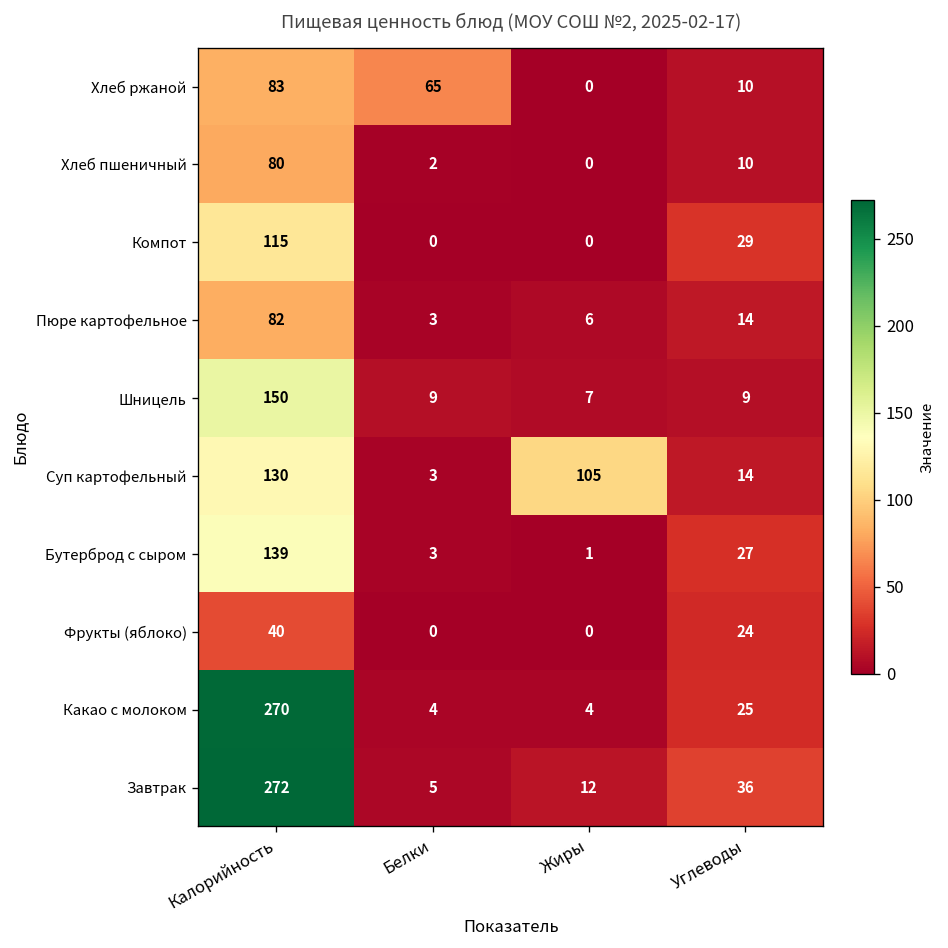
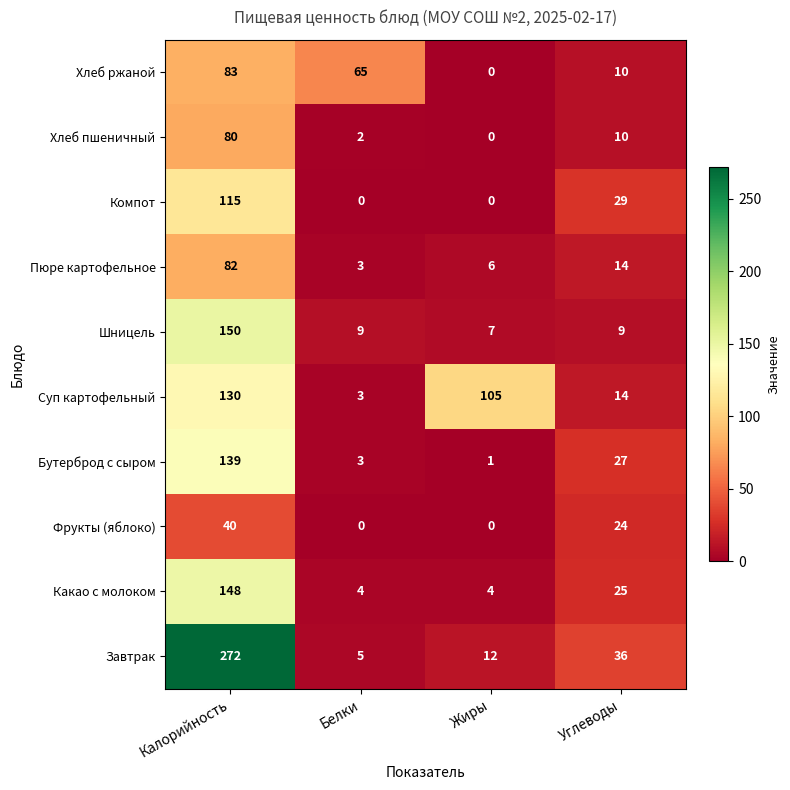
Какао с молоком, Калорийность: 270 -> 148
